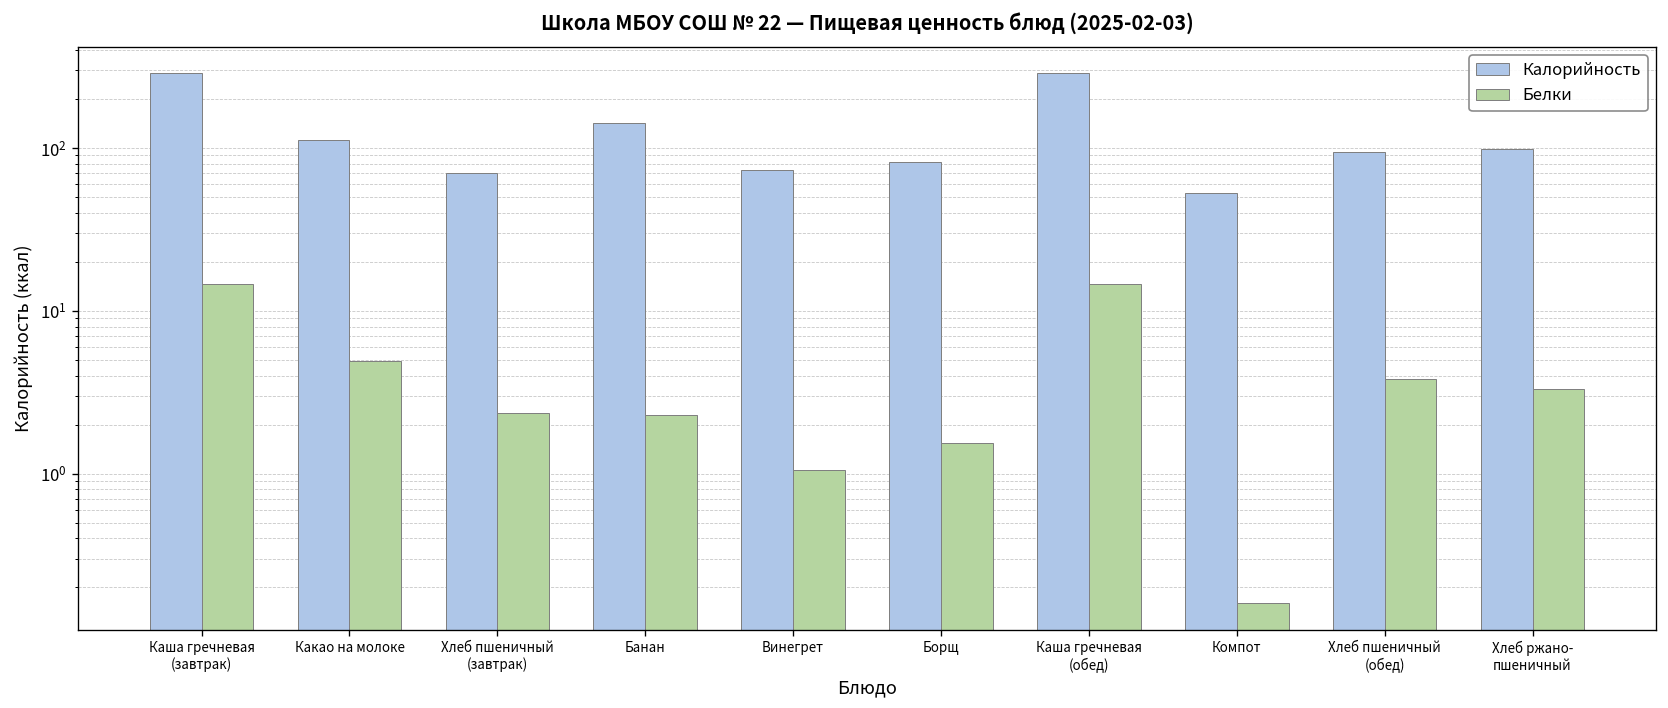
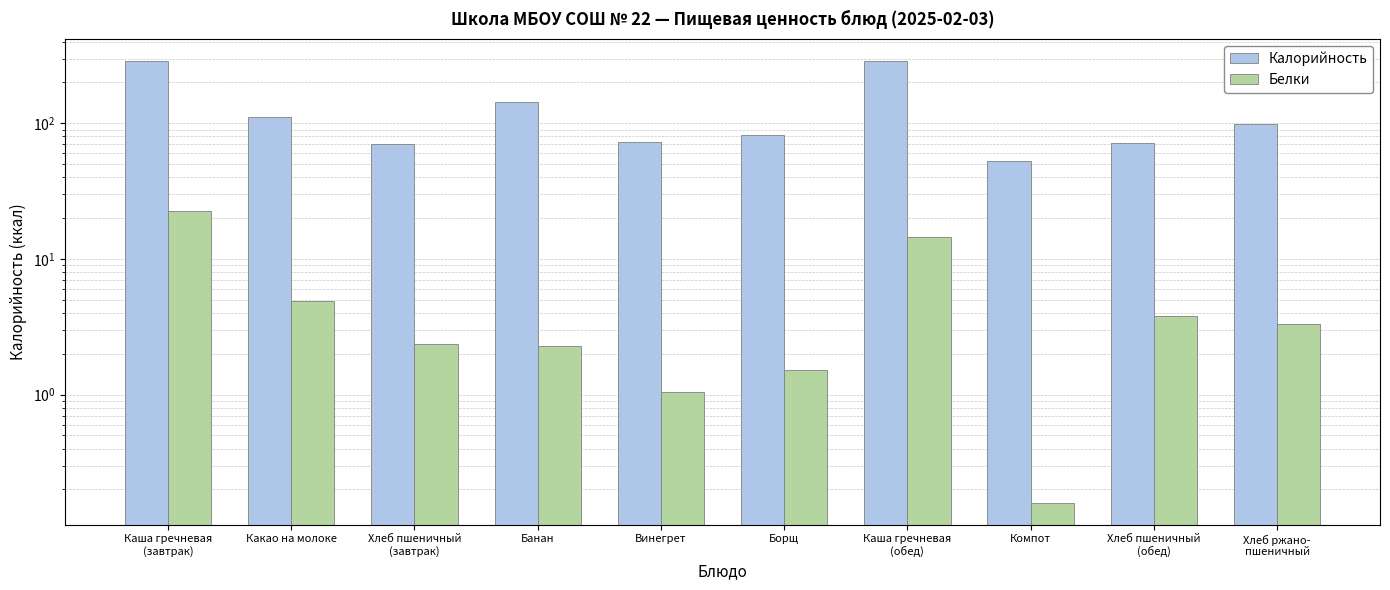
Белки, Каша гречневая (завтрак): 15 -> 22
Калорийность, Хлеб пшеничный (обед): 90 -> 70
